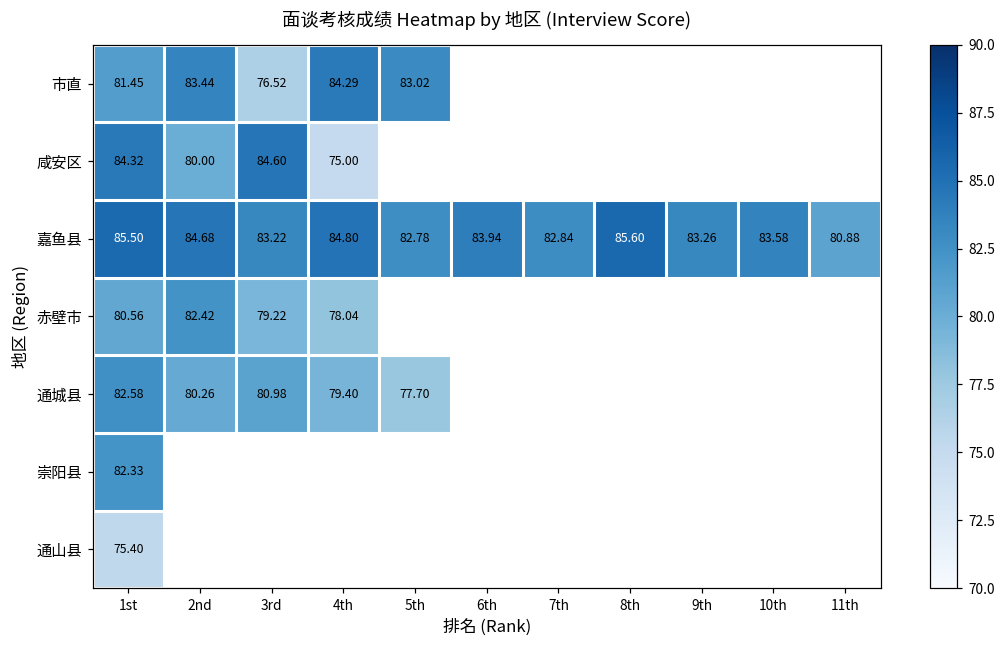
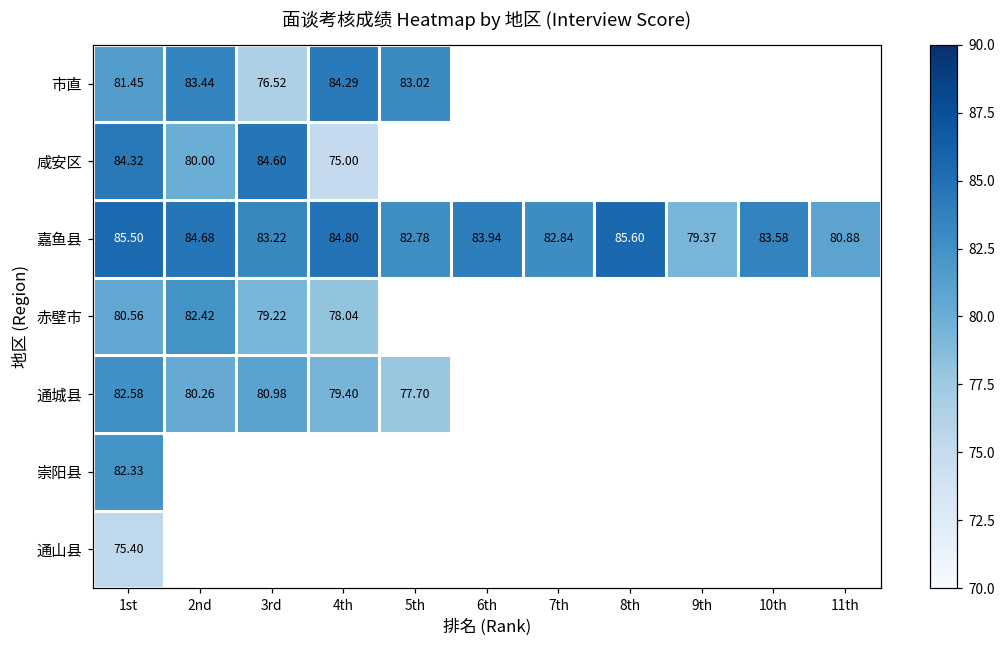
嘉鱼县, 9th: 83.26 -> 79.37
